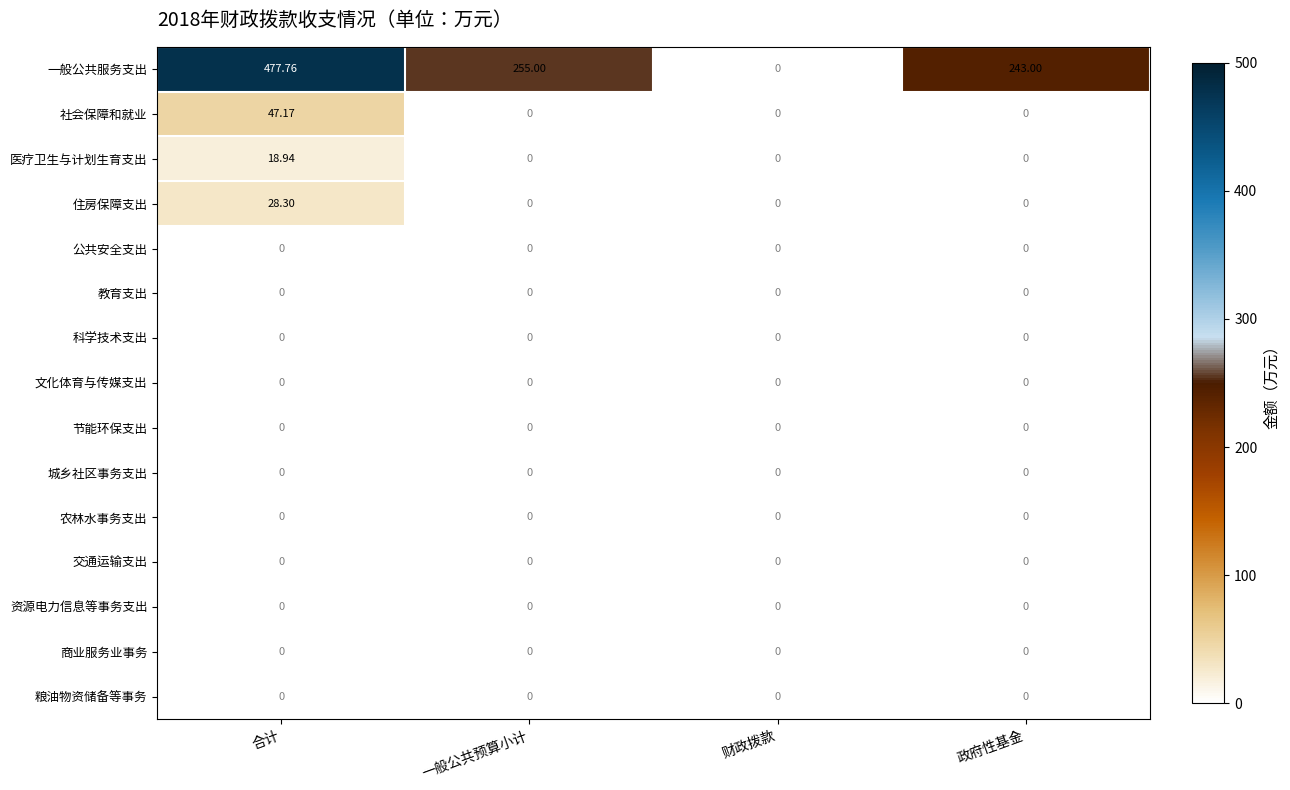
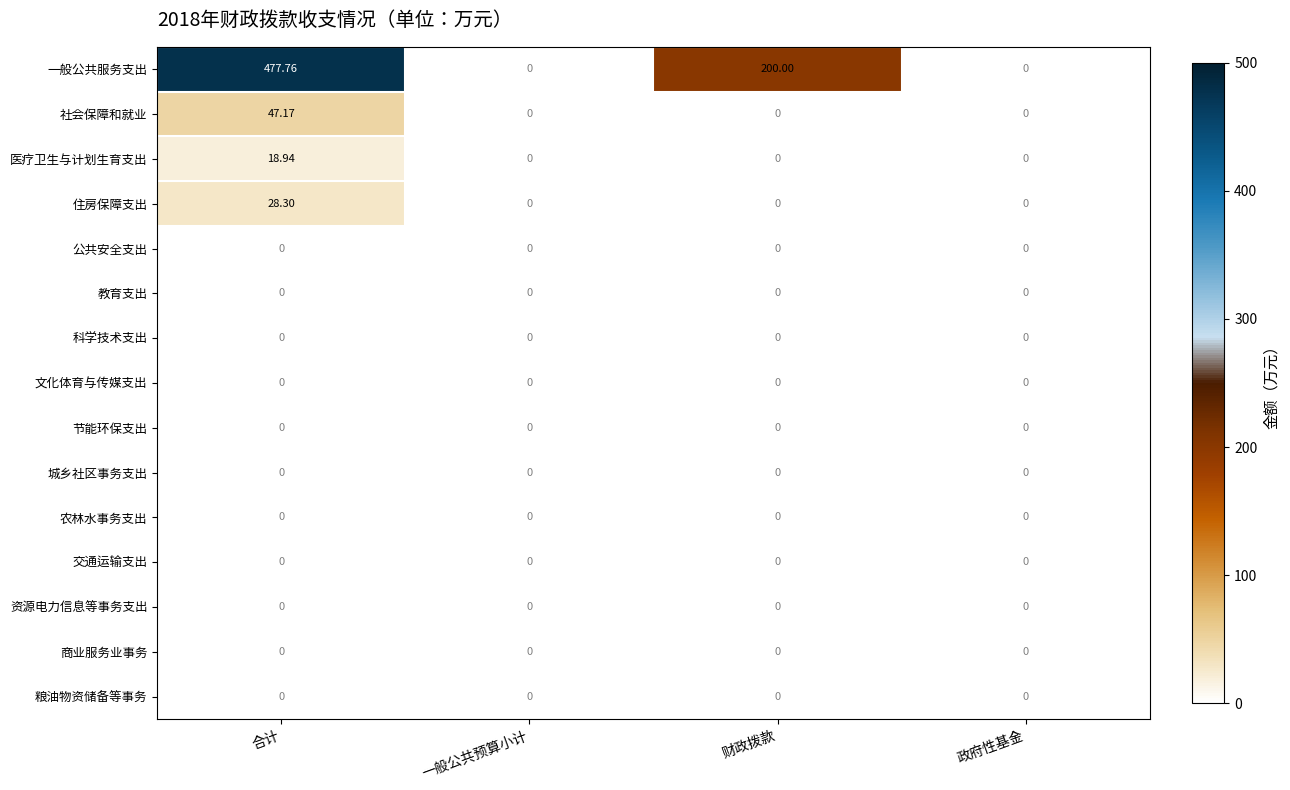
一般公共服务支出, 一般公共预算小计: 255.00 -> 0
一般公共服务支出, 财政拨款: 0 -> 200.00
一般公共服务支出, 政府性基金: 243.00 -> 0
